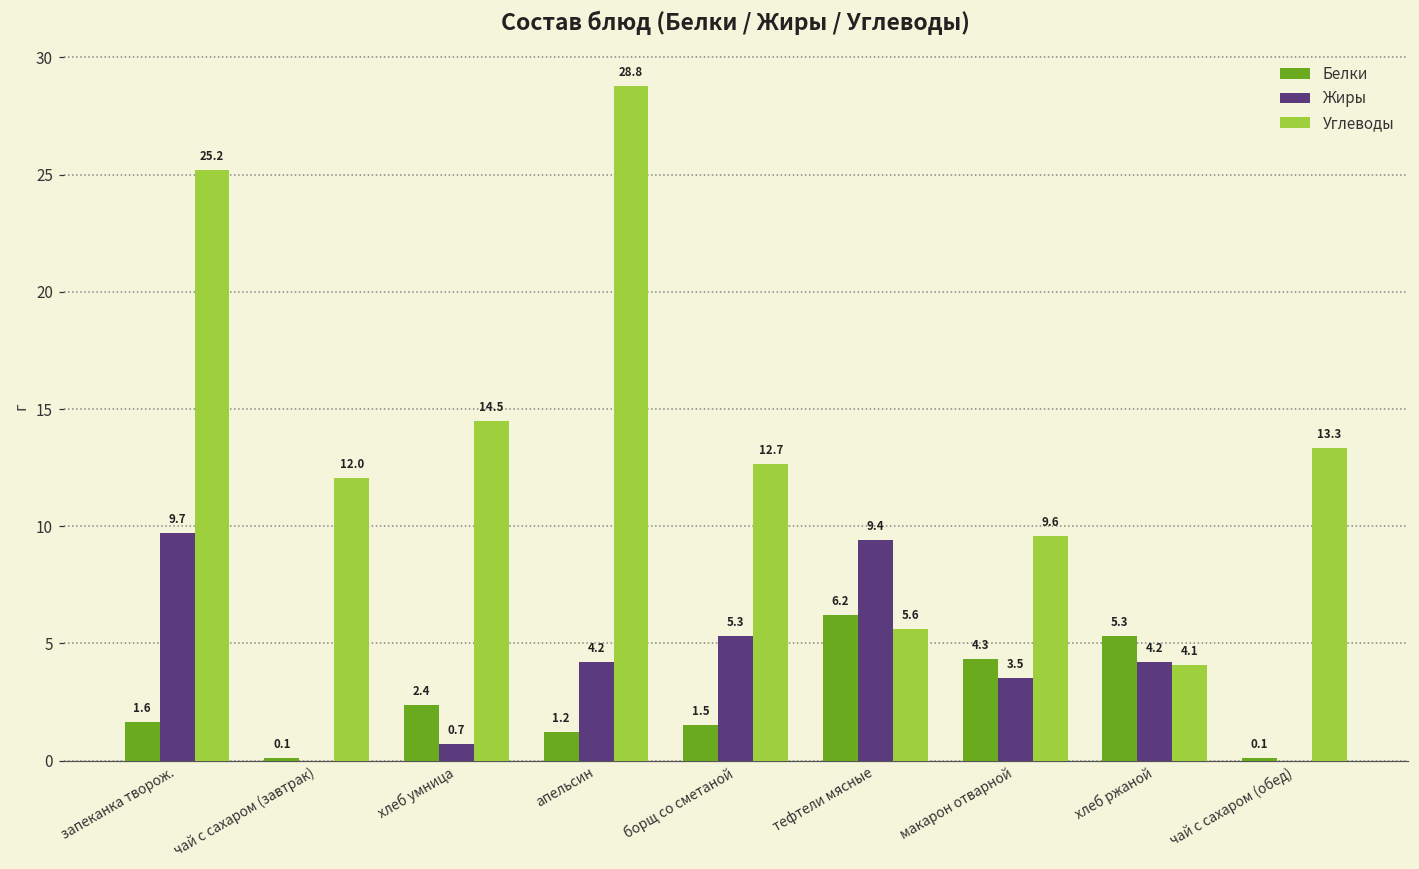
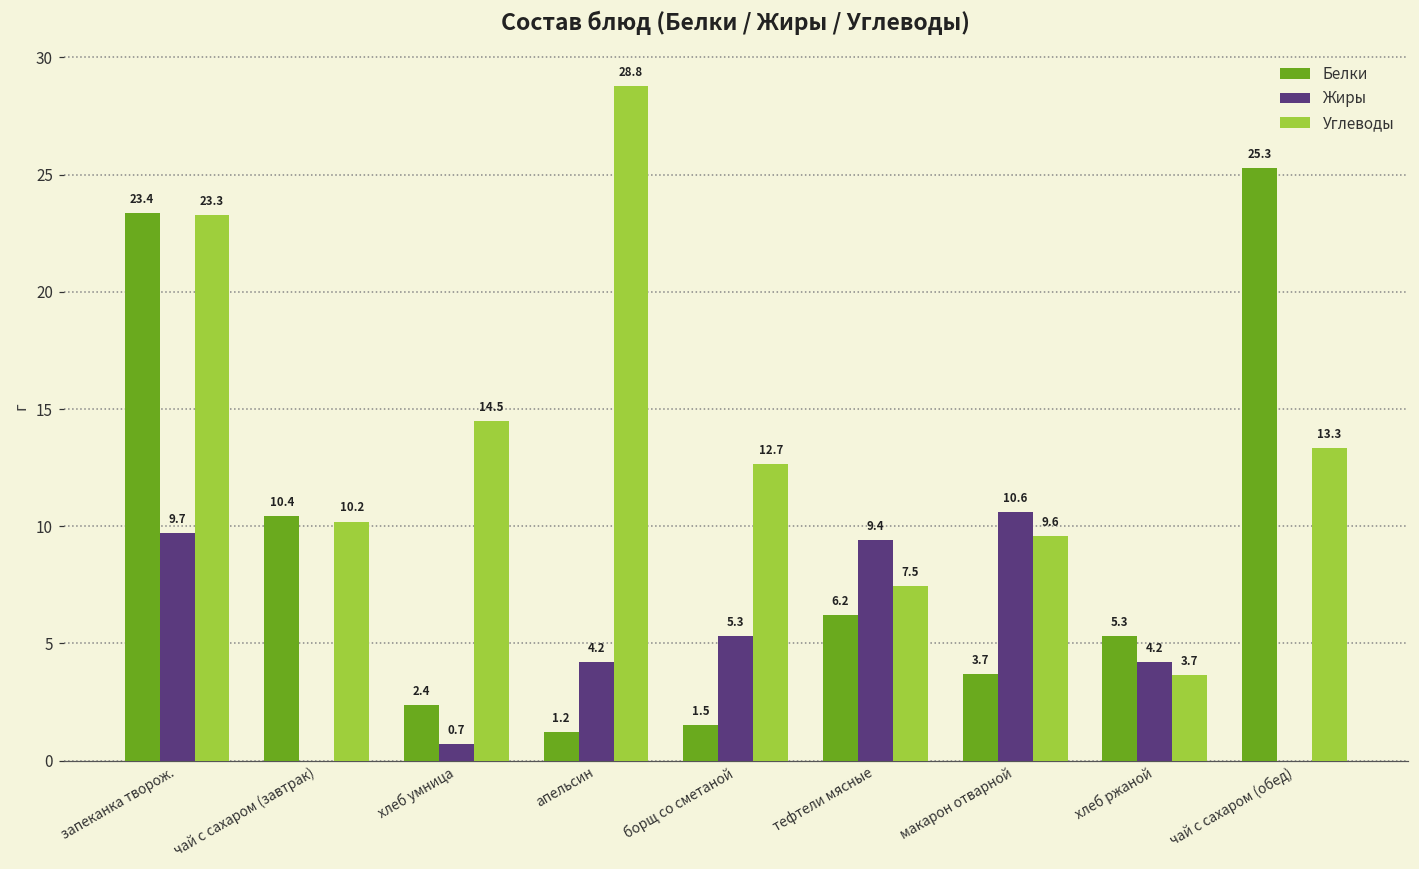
Белки, запеканка творож.: 1.6 -> 23.4
Углеводы, запеканка творож.: 25.2 -> 23.3
Белки, чай с сахаром (завтрак): 0.1 -> 10.4
Углеводы, чай с сахаром (завтрак): 12.0 -> 10.2
Углеводы, тефтели мясные: 5.6 -> 7.5
Белки, макарон отварной: 4.3 -> 3.7
Жиры, макарон отварной: 3.5 -> 10.6
Углеводы, хлеб ржаной: 4.1 -> 3.7
Белки, чай с сахаром (обед): 0.1 -> 25.3
